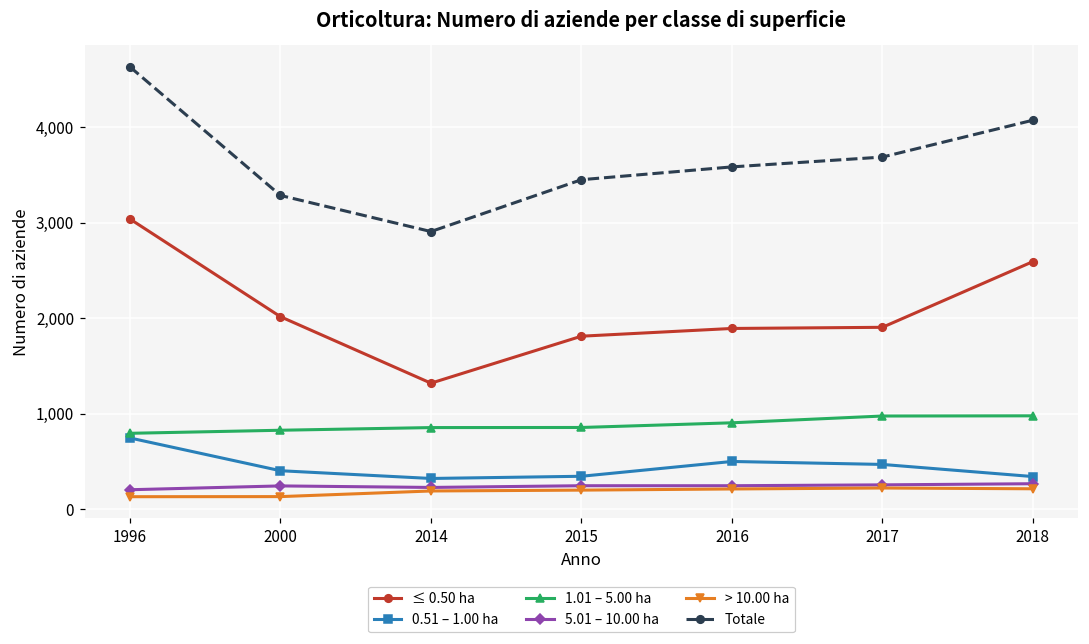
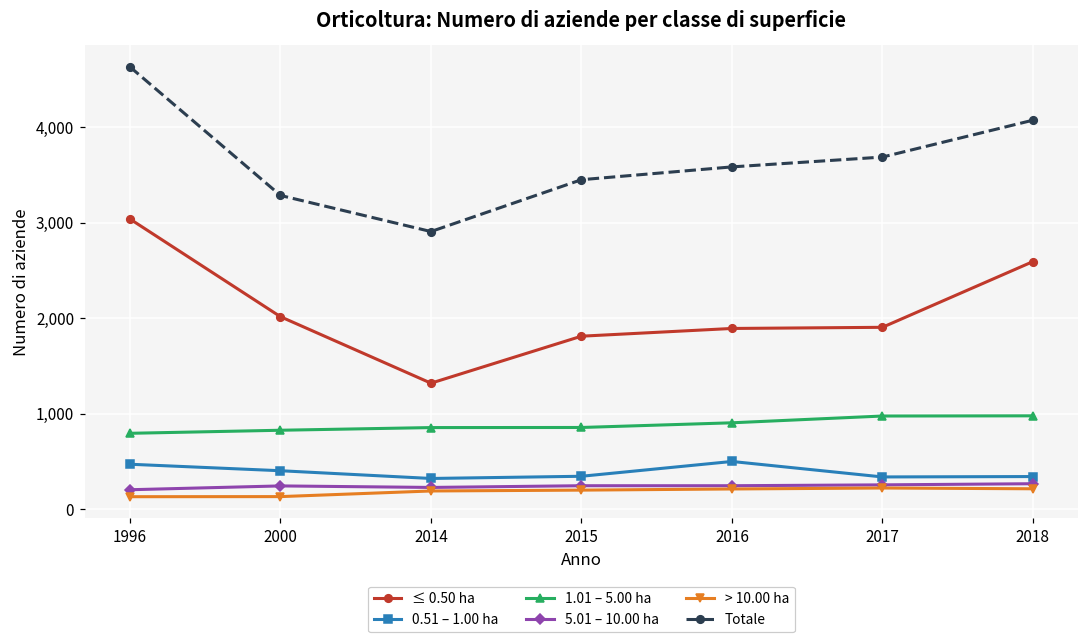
0.51 – 1.00 ha, 1996: 700 -> 500
0.51 – 1.00 ha, 2017: 500 -> 300
